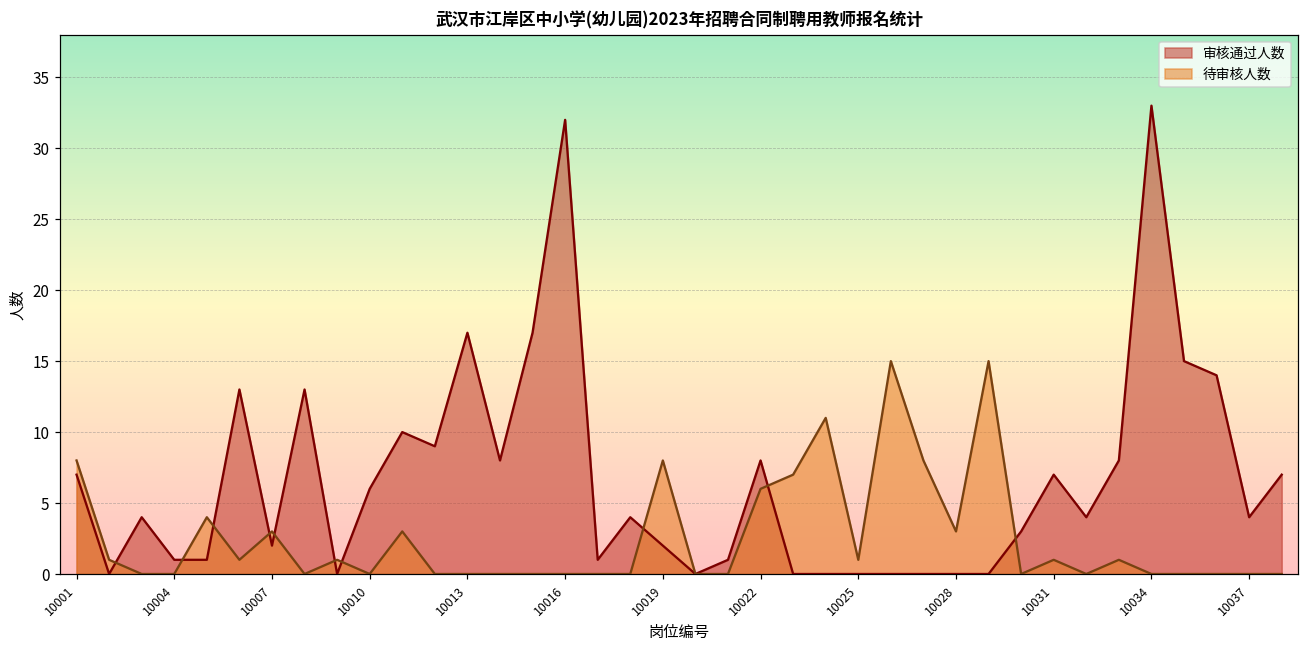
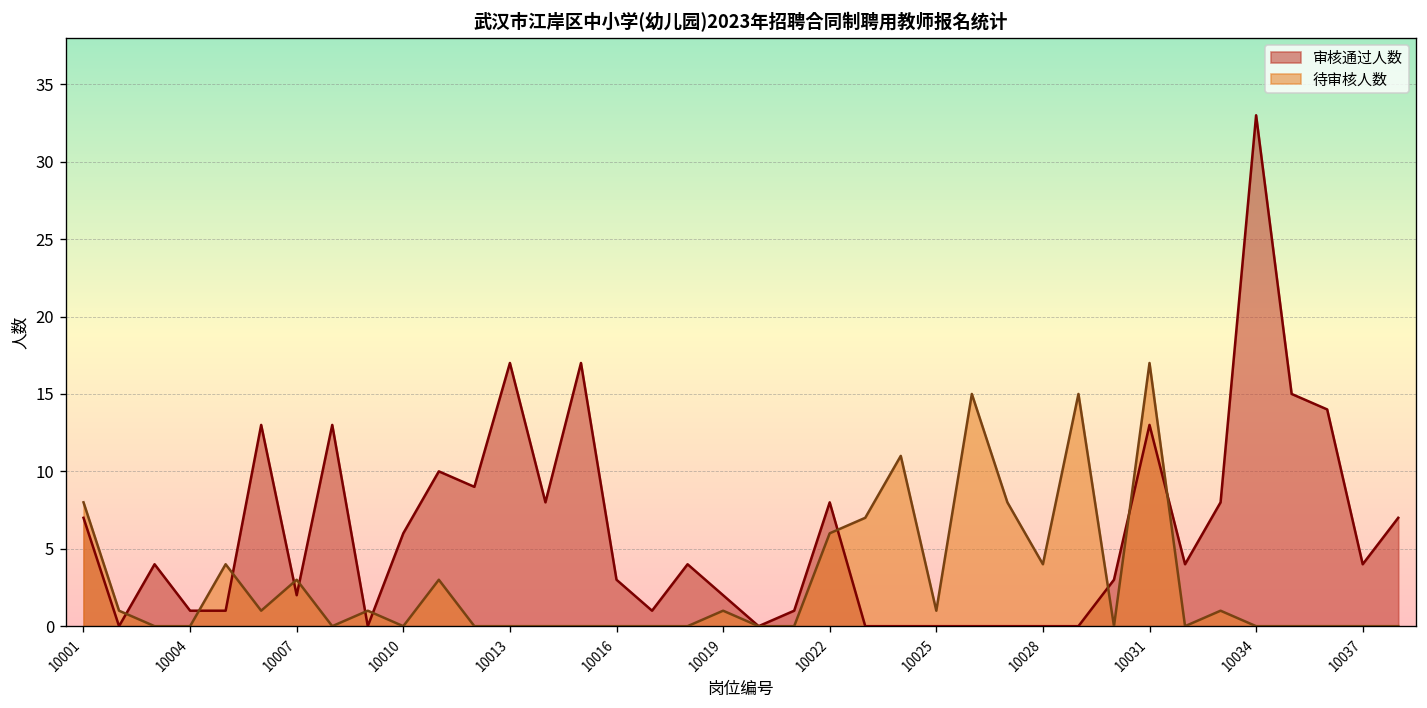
审核通过人数, 10016: 32 -> 3
待审核人数, 10019: 8 -> 1
待审核人数, 10028: 3 -> 4
审核通过人数, 10031: 7 -> 13
待审核人数, 10031: 1 -> 17
